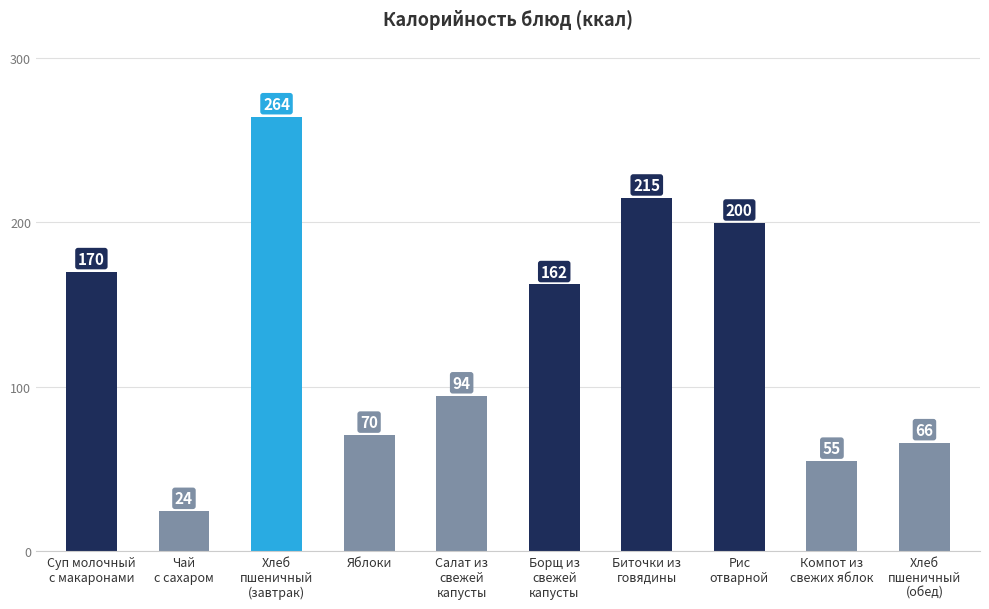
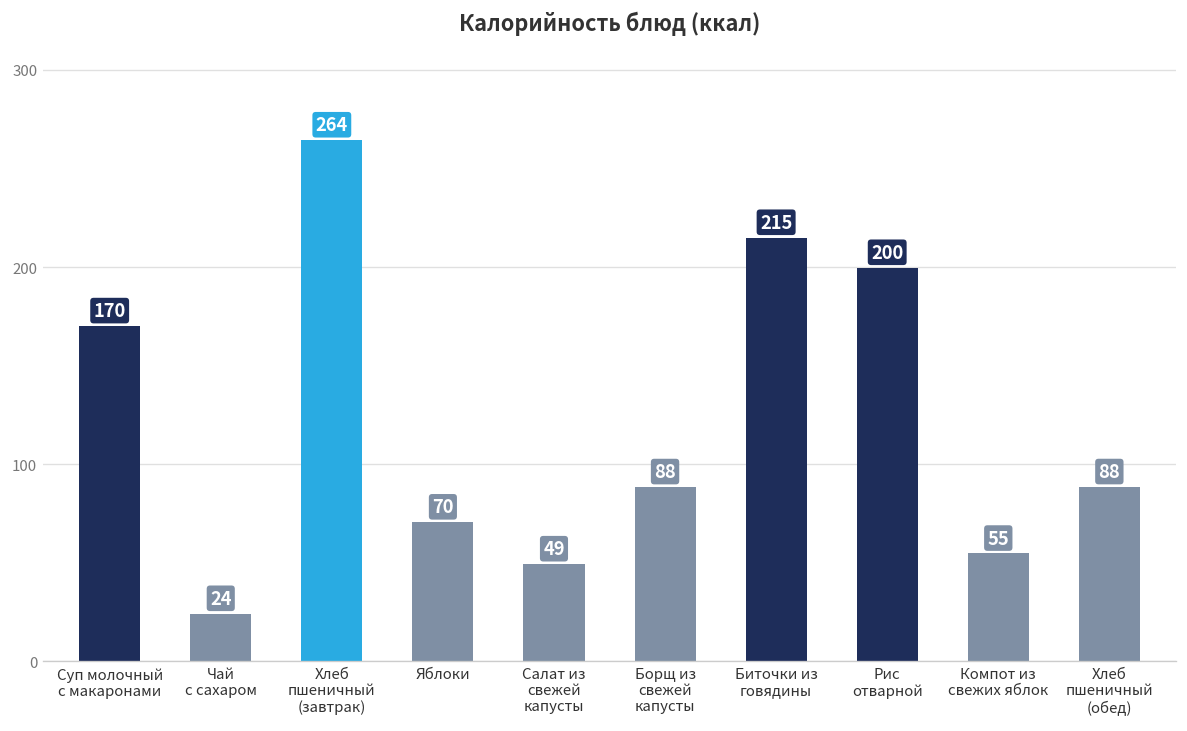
Салат из свежей капусты: 94 -> 49
Борщ из свежей капусты: 162 -> 88
Хлеб пшеничный (обед): 66 -> 88
